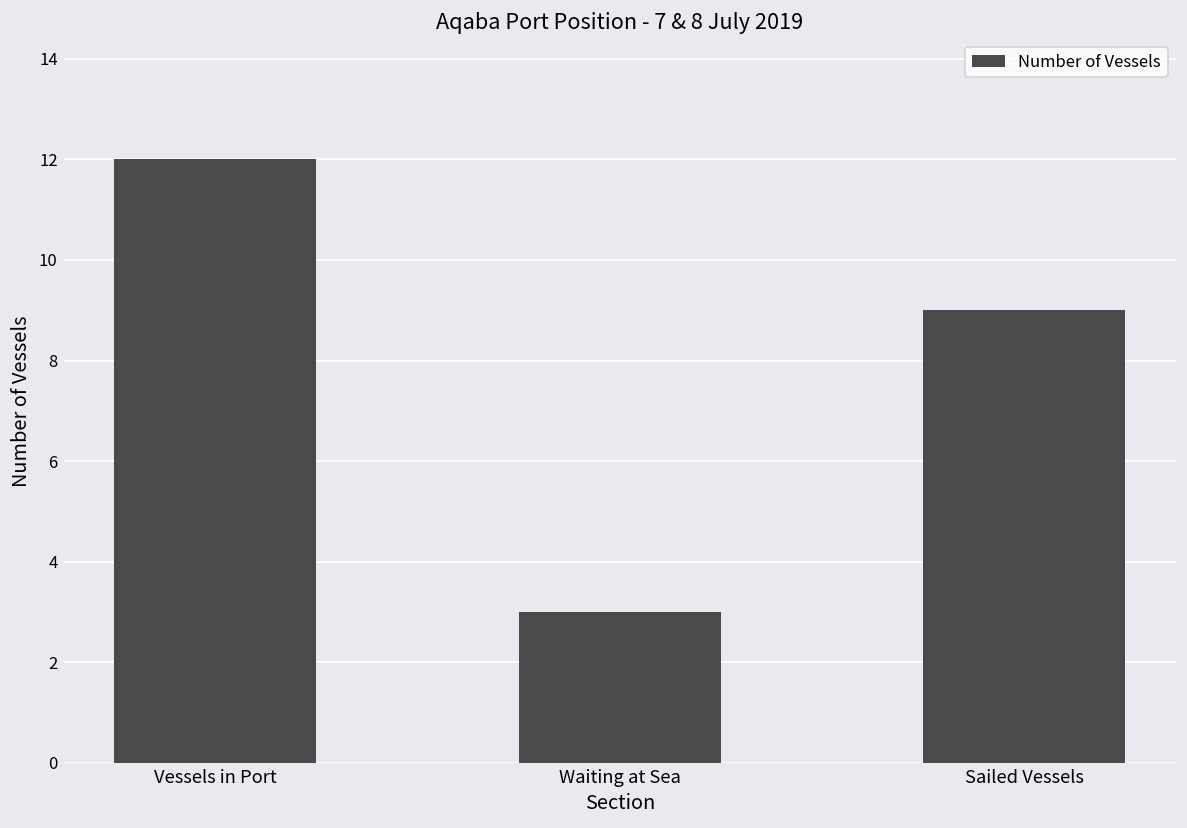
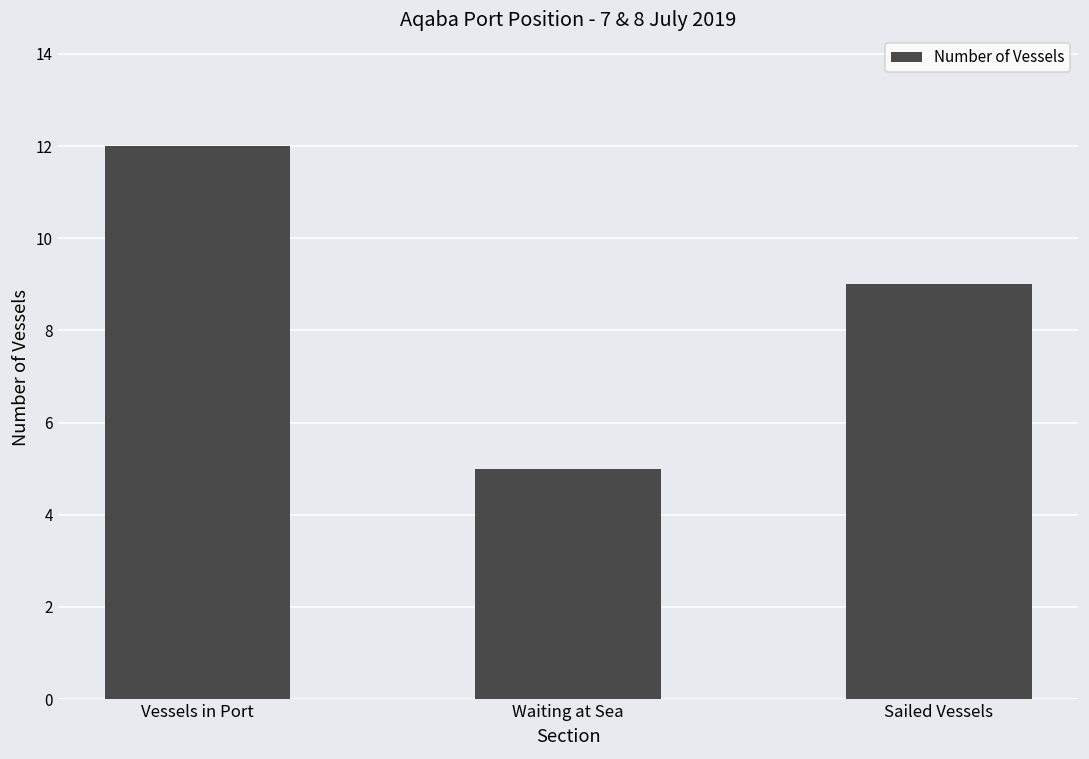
Waiting at Sea: 3 -> 5
